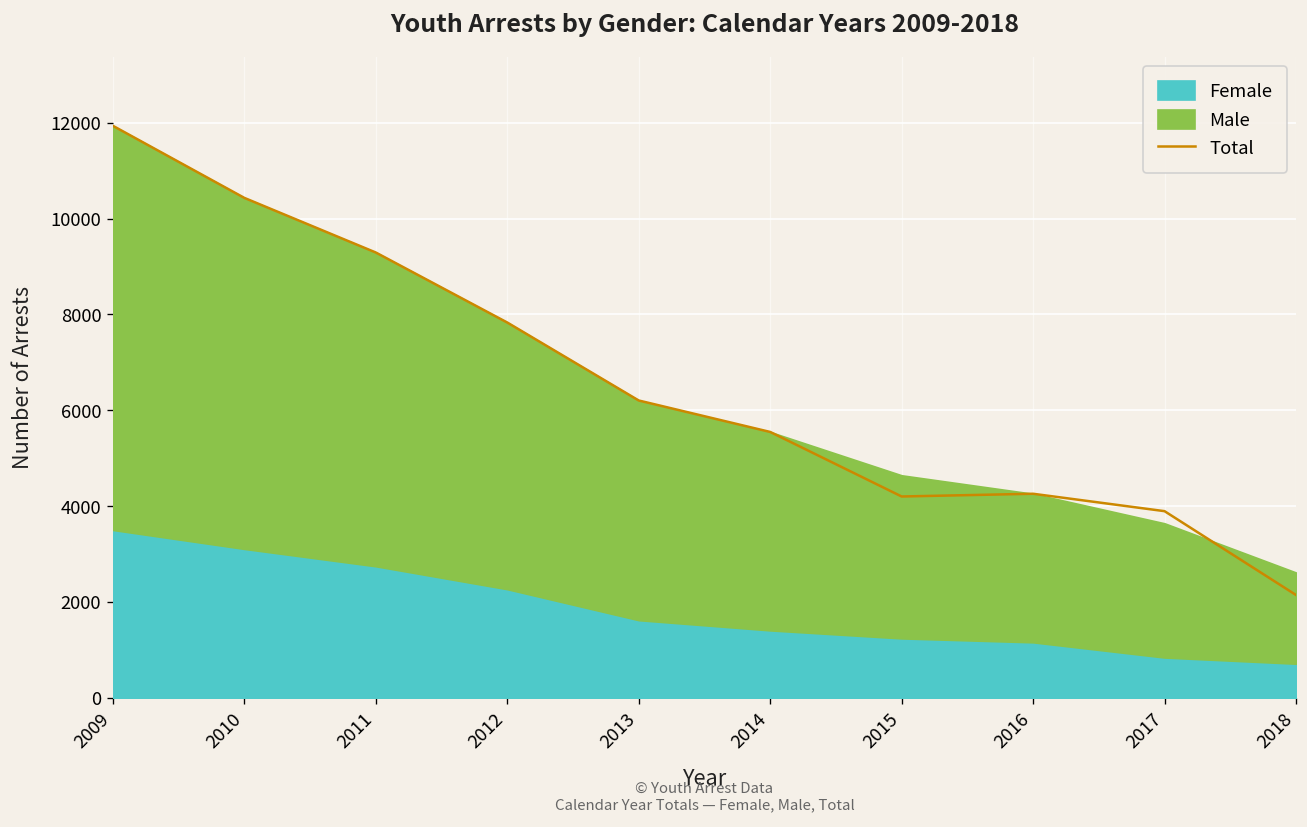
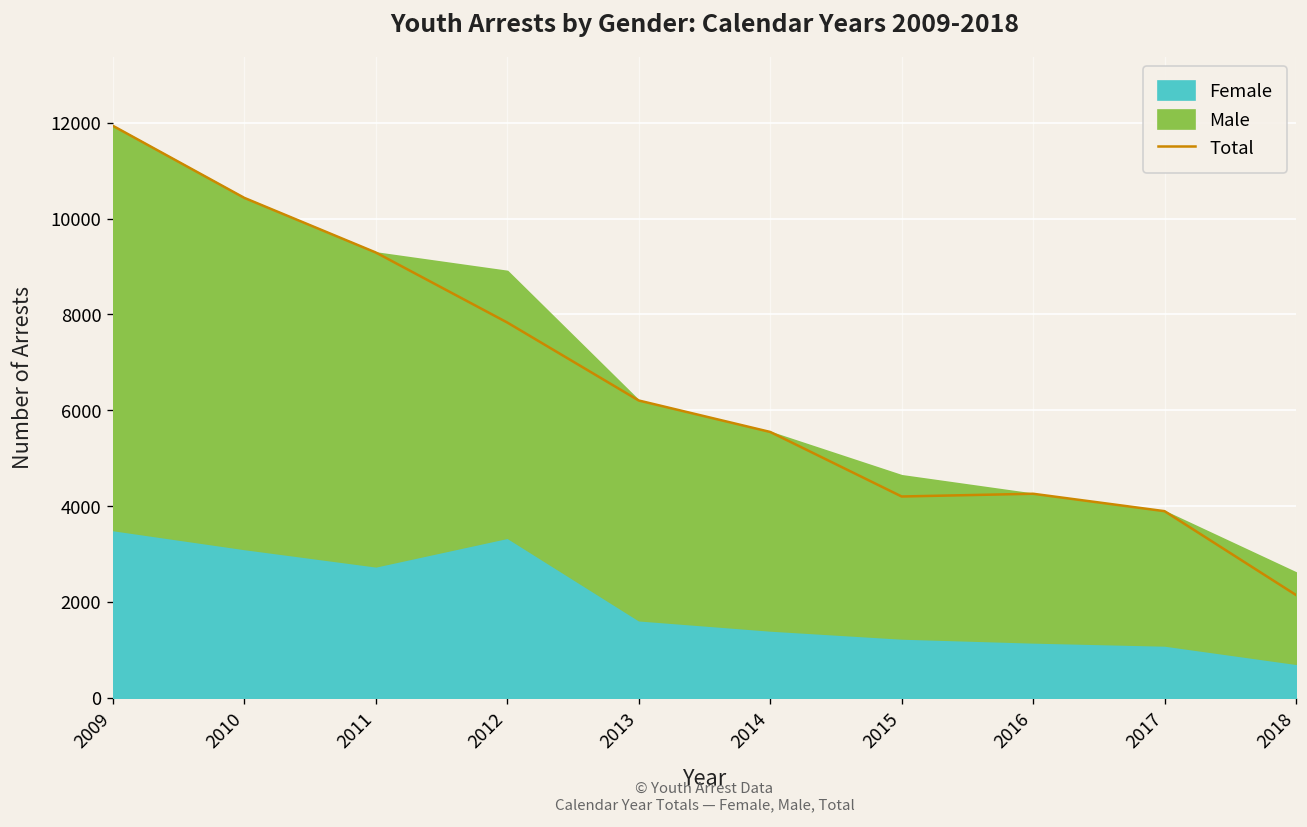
Female, 2012: 2300 -> 3300
Female, 2017: 800 -> 1100
